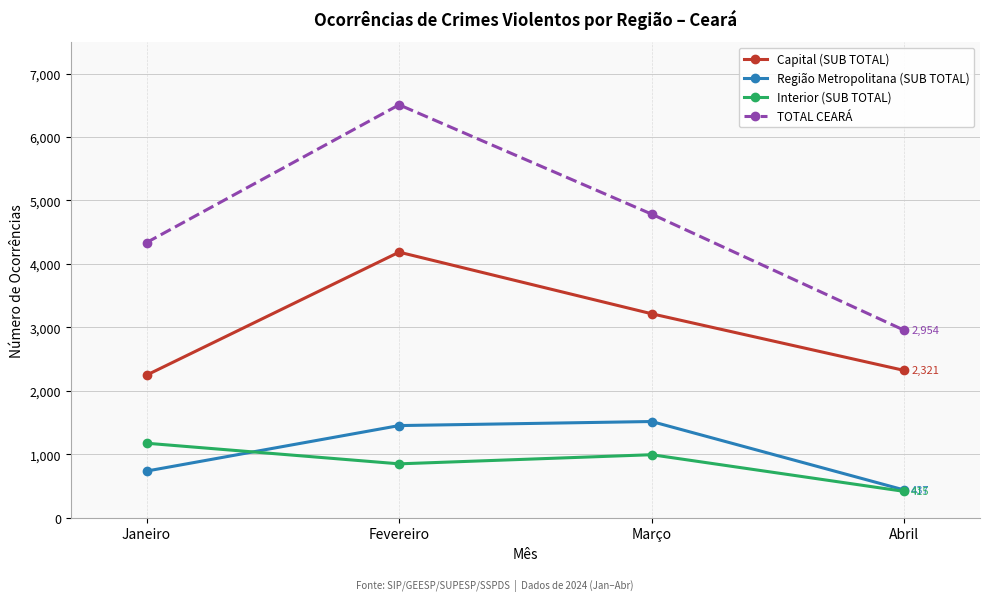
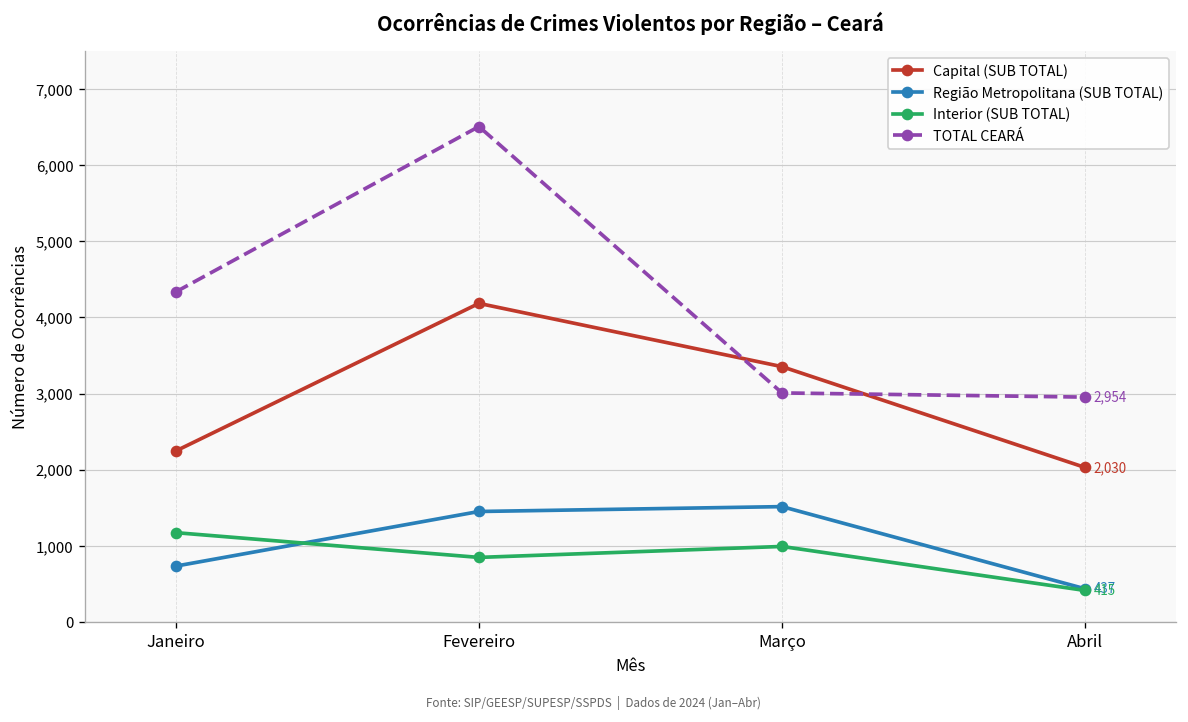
Capital (SUB TOTAL), Março: 3,200 -> 3,400
TOTAL CEARÁ, Março: 4,800 -> 3,000
Capital (SUB TOTAL), Abril: 2,321 -> 2,030
